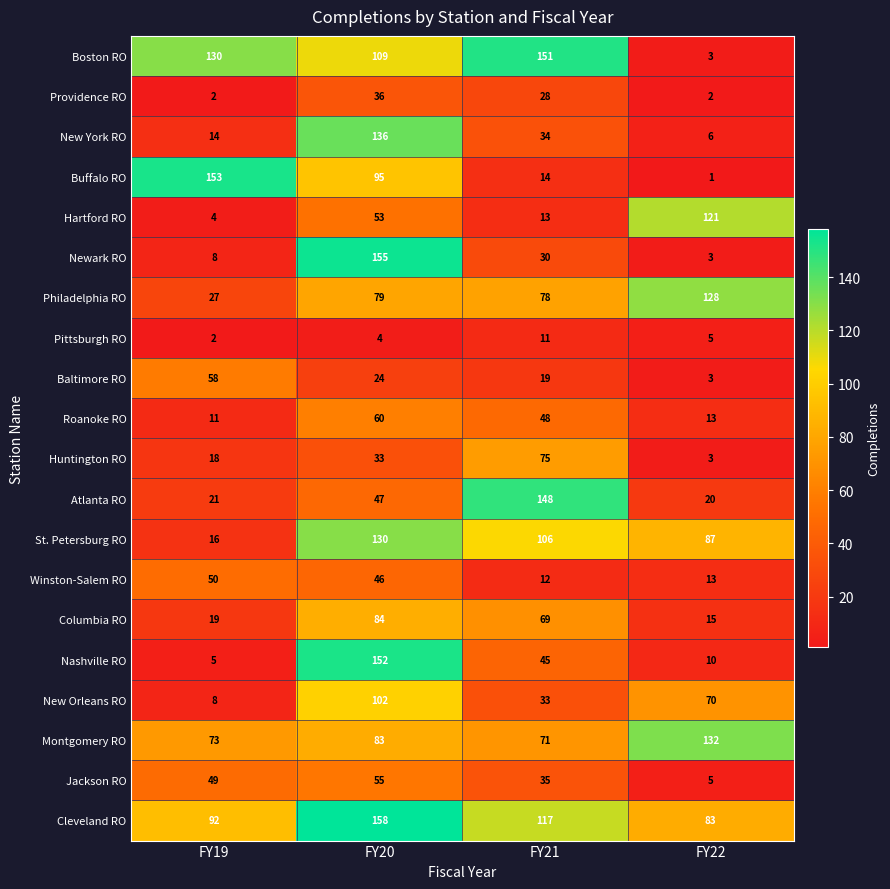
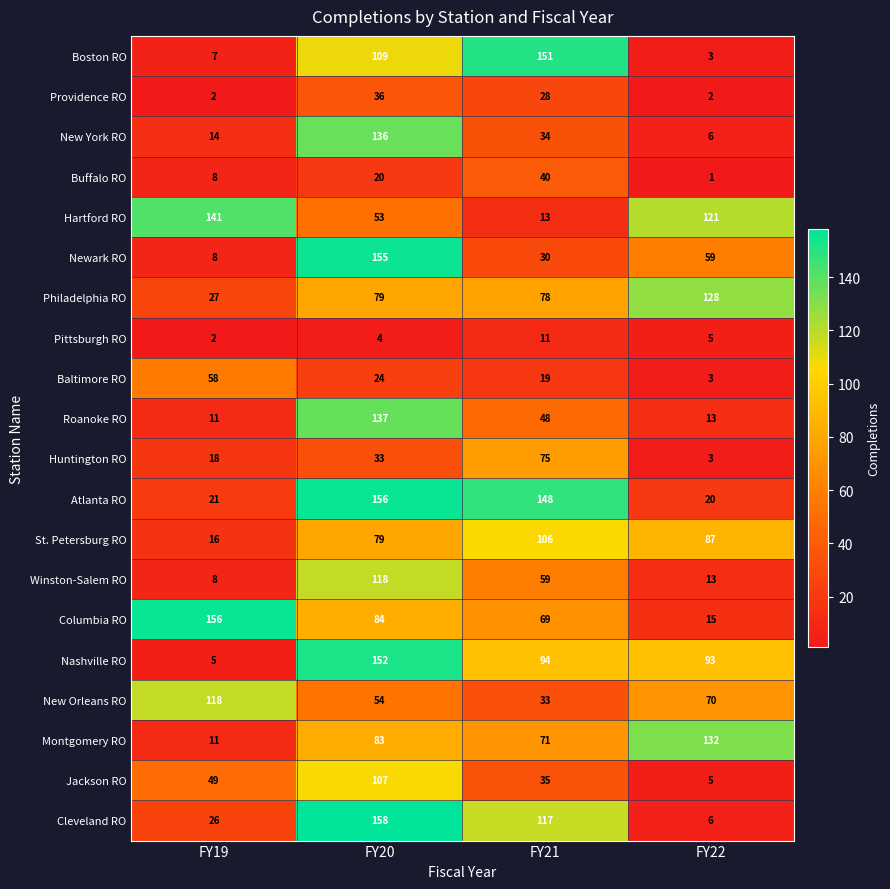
Boston RO, FY19: 130 -> 7
Buffalo RO, FY19: 153 -> 8
Buffalo RO, FY20: 95 -> 20
Buffalo RO, FY21: 14 -> 40
Hartford RO, FY19: 4 -> 141
Newark RO, FY22: 3 -> 59
Roanoke RO, FY20: 60 -> 137
Atlanta RO, FY20: 47 -> 156
St. Petersburg RO, FY20: 130 -> 79
Winston-Salem RO, FY19: 50 -> 8
Winston-Salem RO, FY20: 46 -> 118
Winston-Salem RO, FY21: 12 -> 59
Columbia RO, FY19: 19 -> 156
Nashville RO, FY21: 45 -> 94
Nashville RO, FY22: 10 -> 93
New Orleans RO, FY19: 8 -> 118
New Orleans RO, FY20: 102 -> 54
Montgomery RO, FY19: 73 -> 11
Jackson RO, FY20: 55 -> 107
Cleveland RO, FY19: 92 -> 26
Cleveland RO, FY22: 83 -> 6
